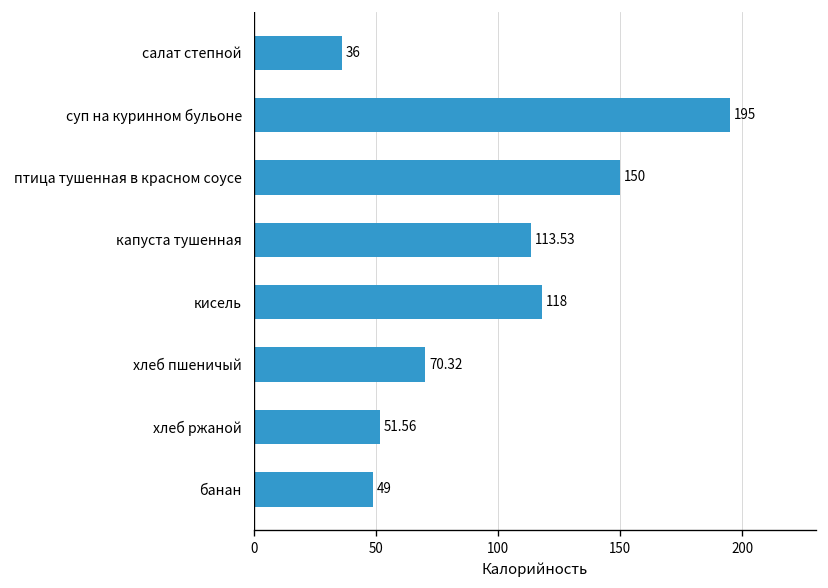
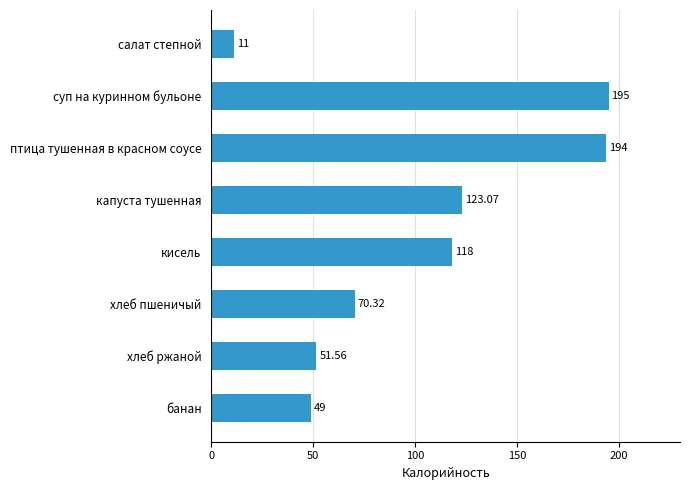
салат степной: 36 -> 11
птица тушенная в красном соусе: 150 -> 194
капуста тушенная: 113.53 -> 123.07
